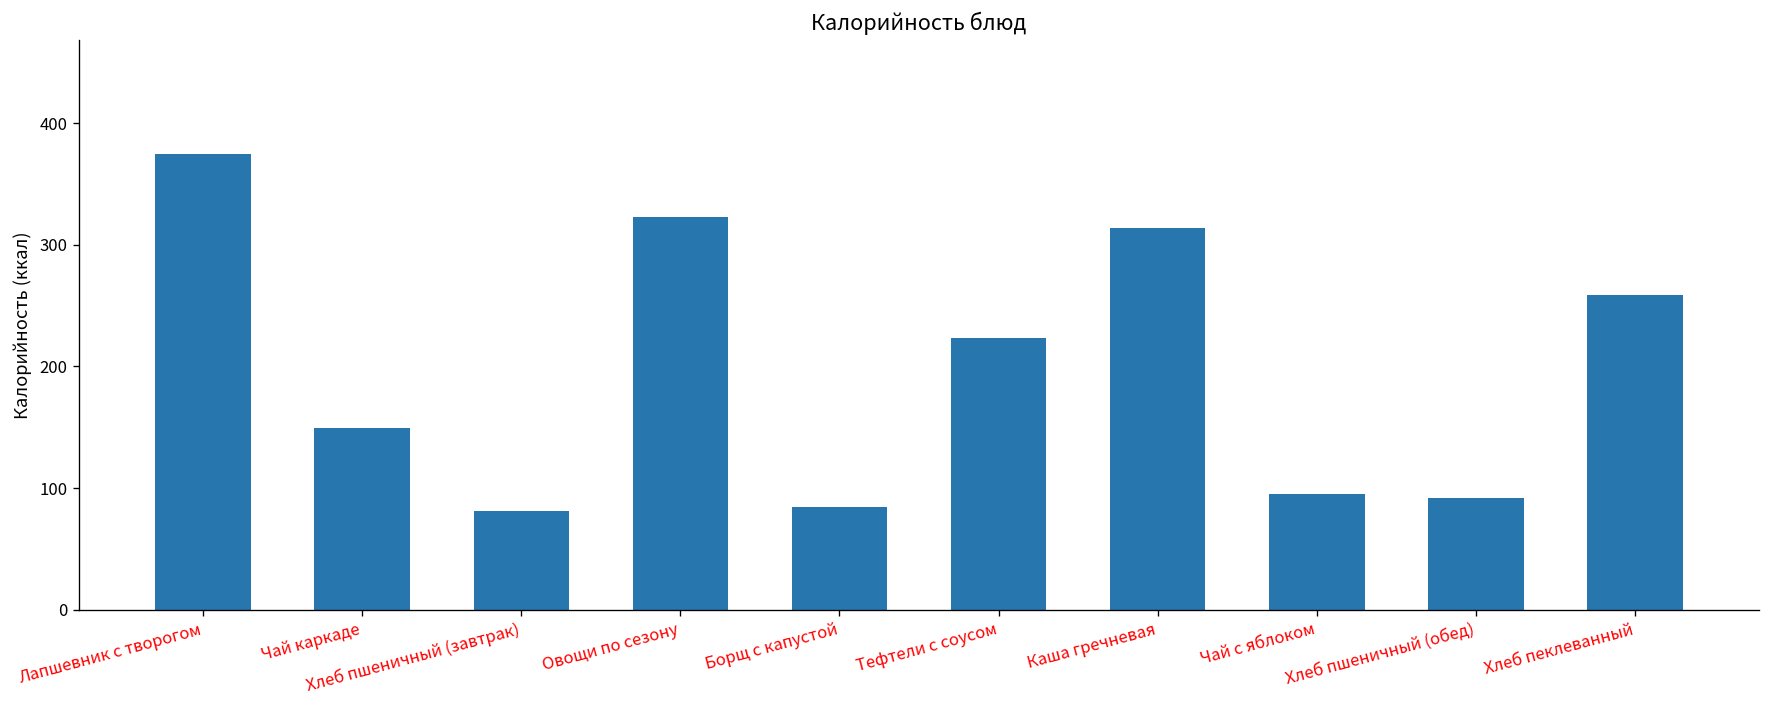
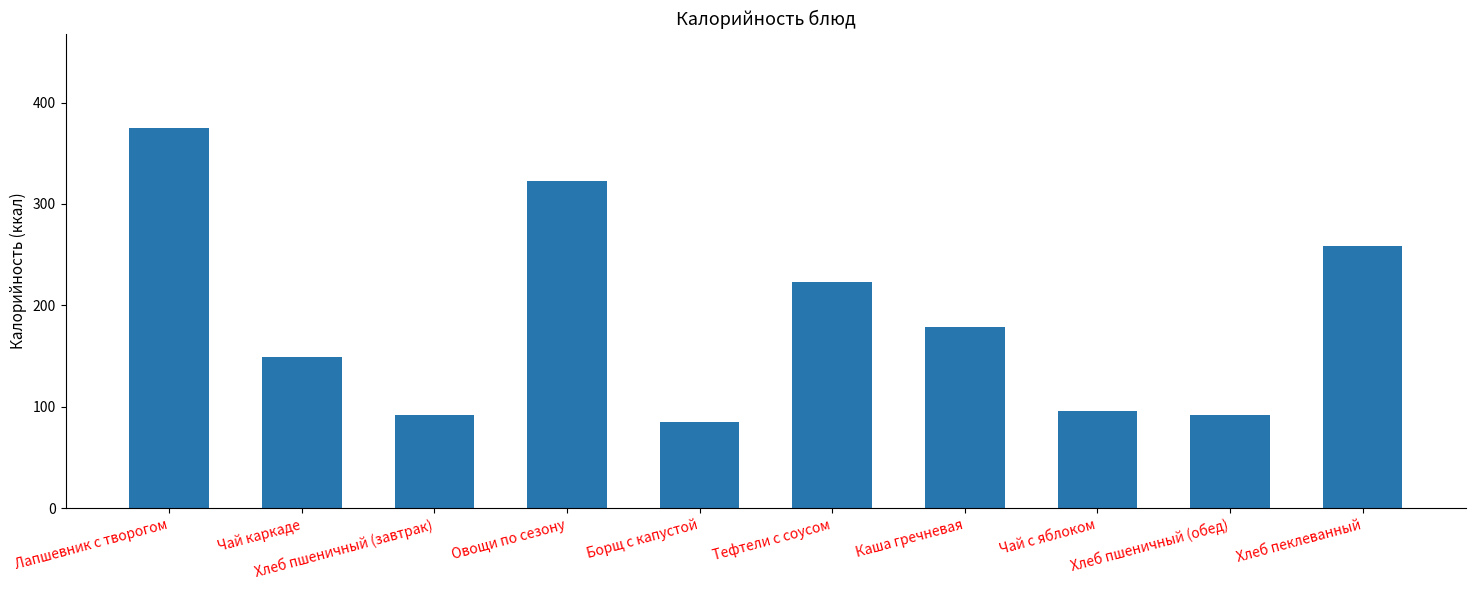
Хлеб пшеничный (завтрак): 81 -> 92
Каша гречневая: 314 -> 178
